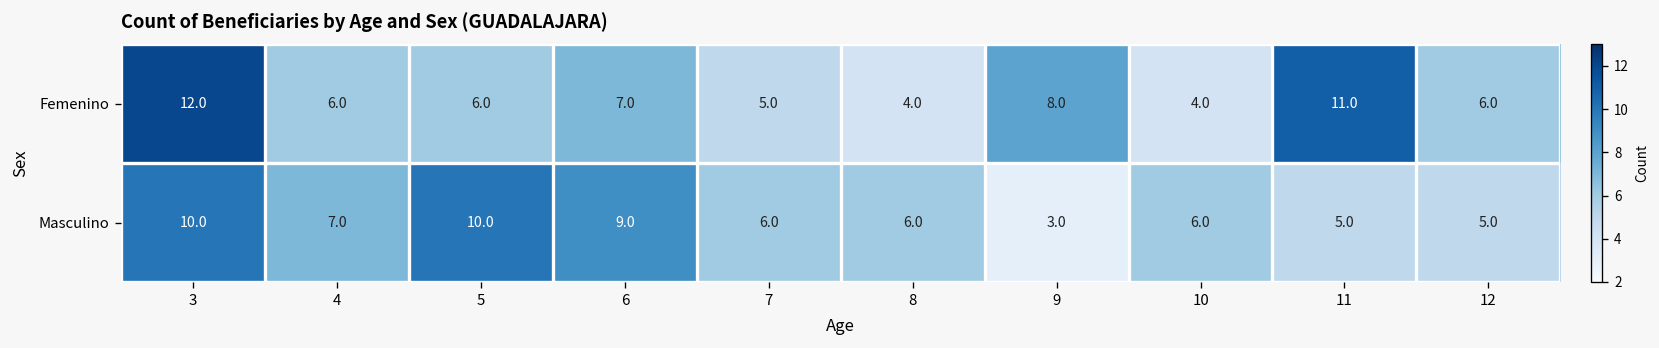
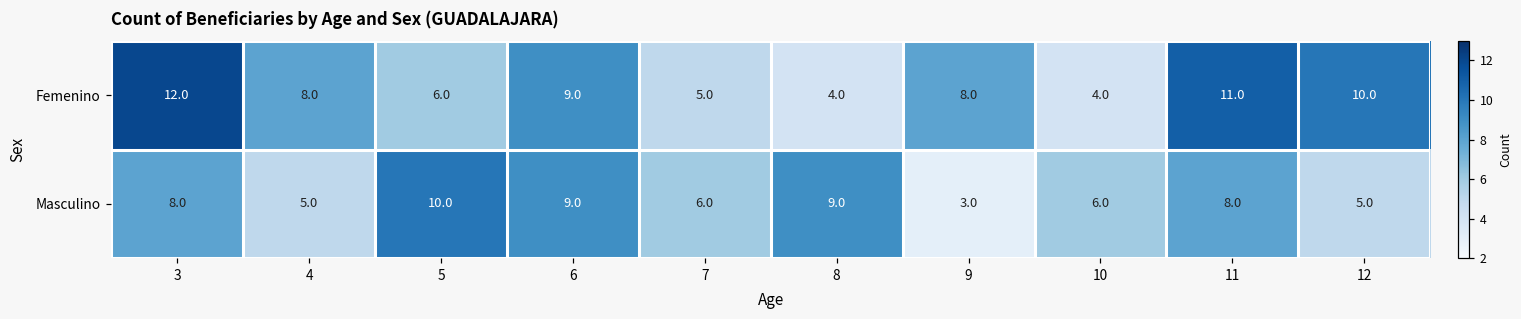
Femenino, 4: 6.0 -> 8.0
Femenino, 6: 7.0 -> 9.0
Femenino, 12: 6.0 -> 10.0
Masculino, 3: 10.0 -> 8.0
Masculino, 4: 7.0 -> 5.0
Masculino, 8: 6.0 -> 9.0
Masculino, 11: 5.0 -> 8.0
